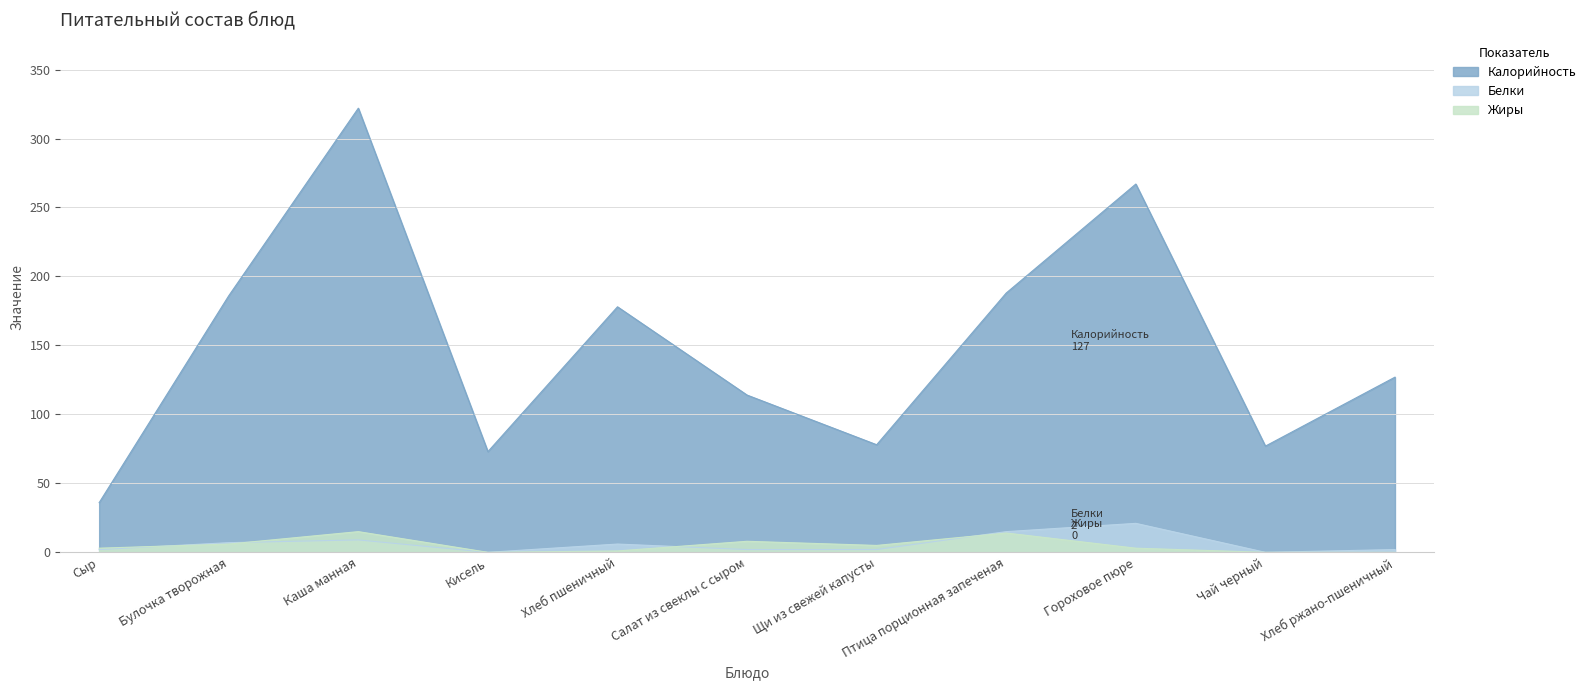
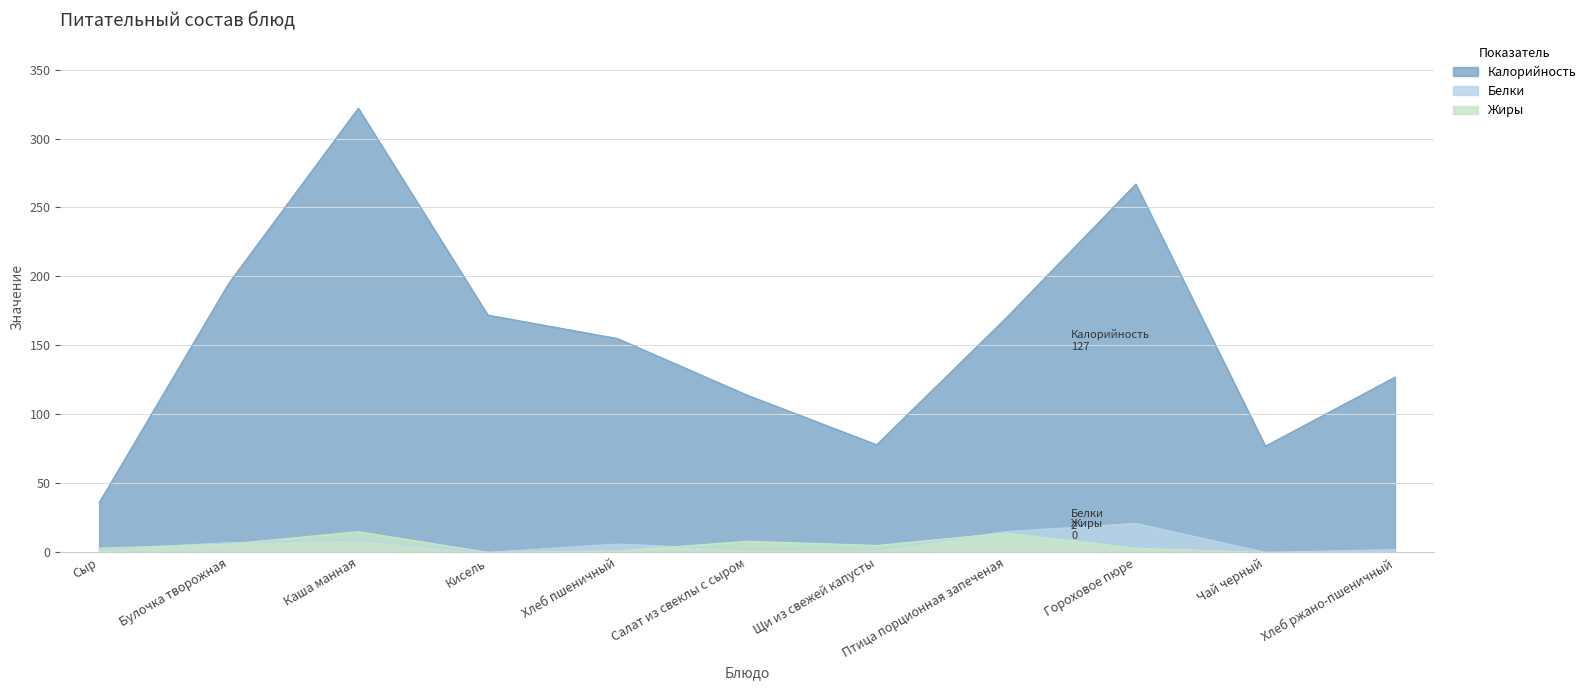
Калорийность, Булочка творожная: 186 -> 195
Калорийность, Кисель: 73 -> 172
Калорийность, Хлеб пшеничный: 178 -> 155
Калорийность, Птица порционная запеченая: 188 -> 170
